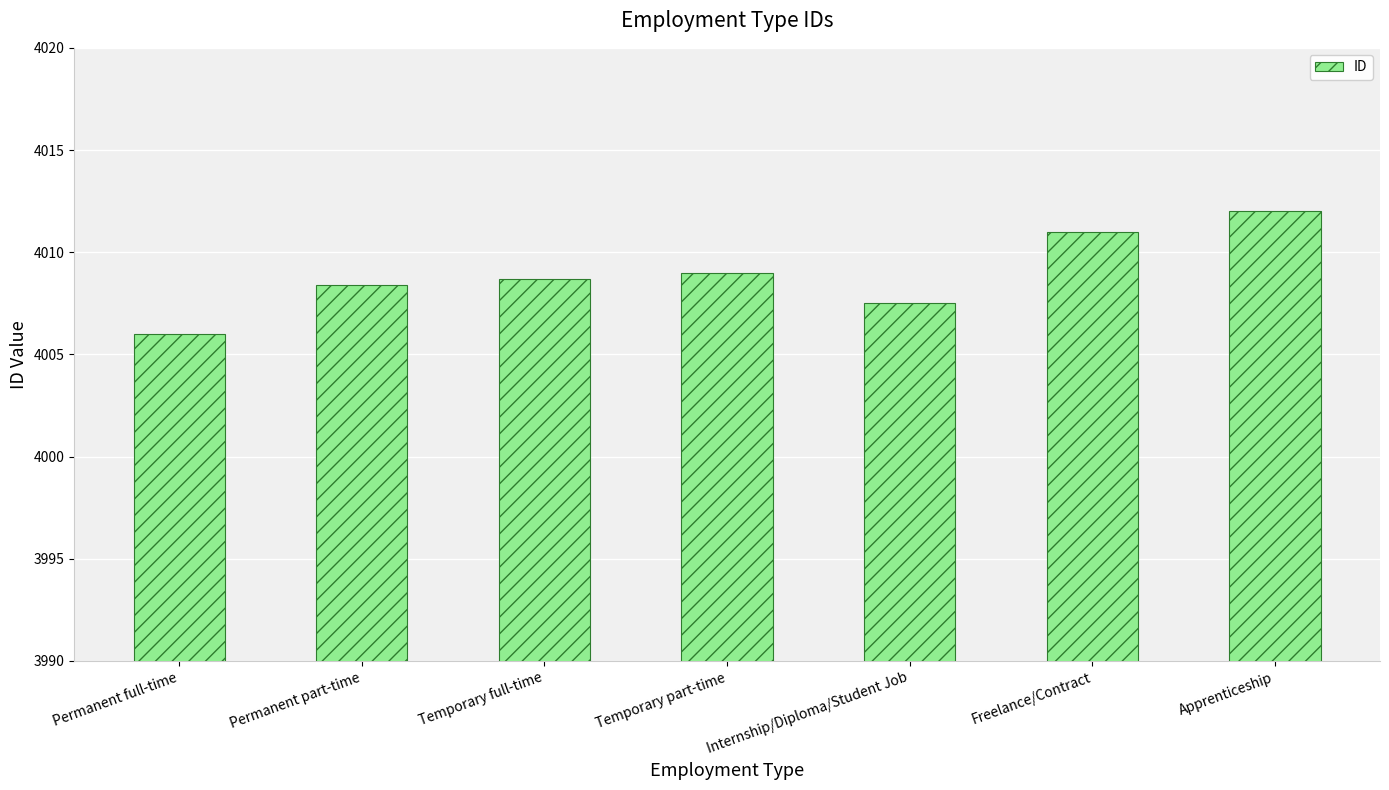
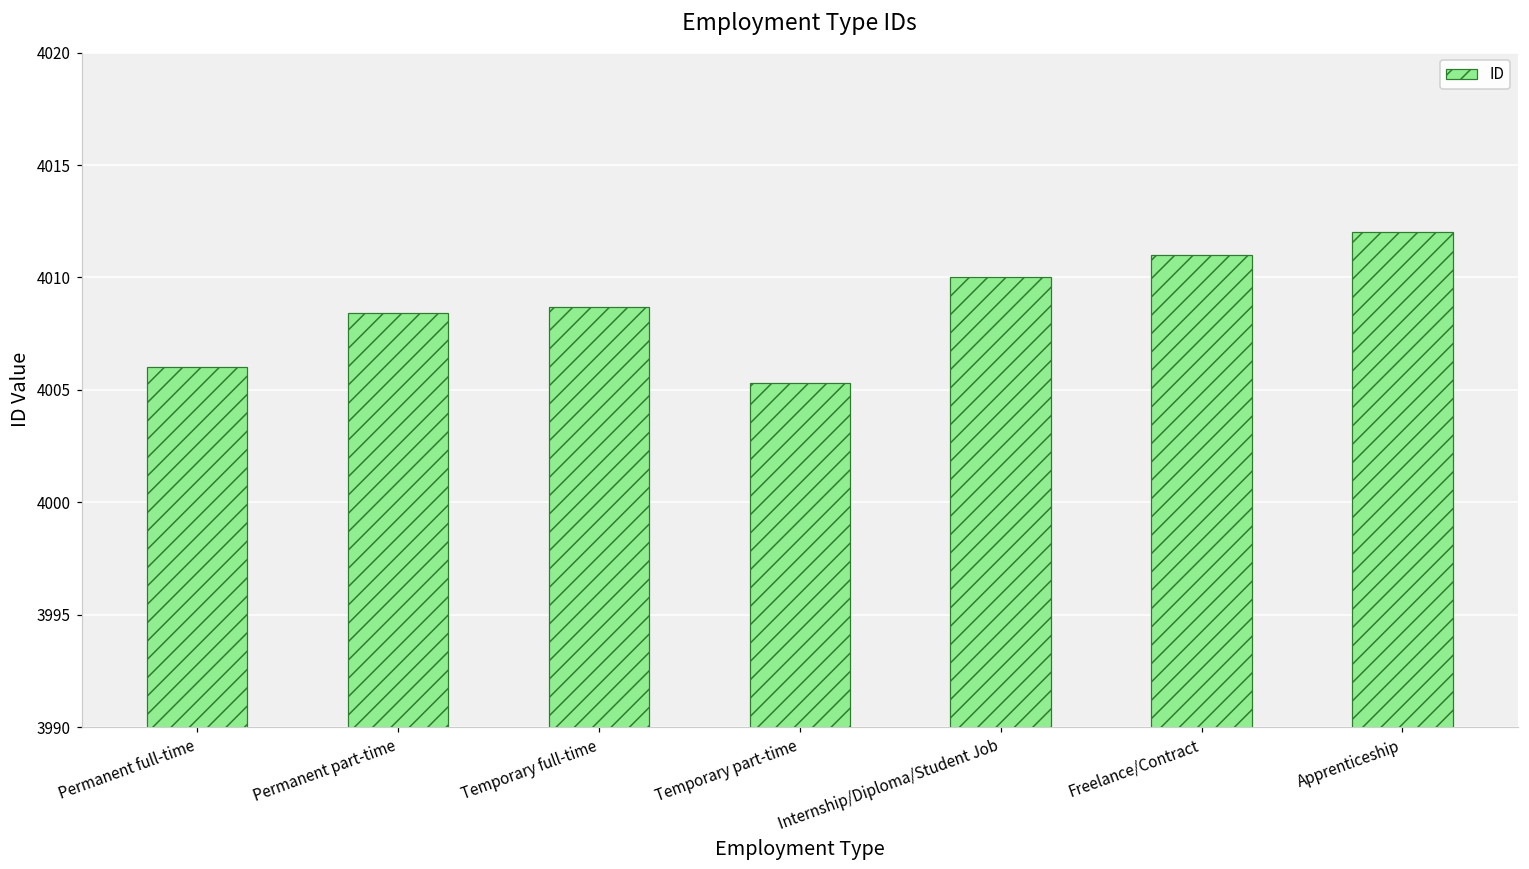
Temporary part-time: 4009.0 -> 4005.3
Internship/Diploma/Student Job: 4007.5 -> 4010.0
